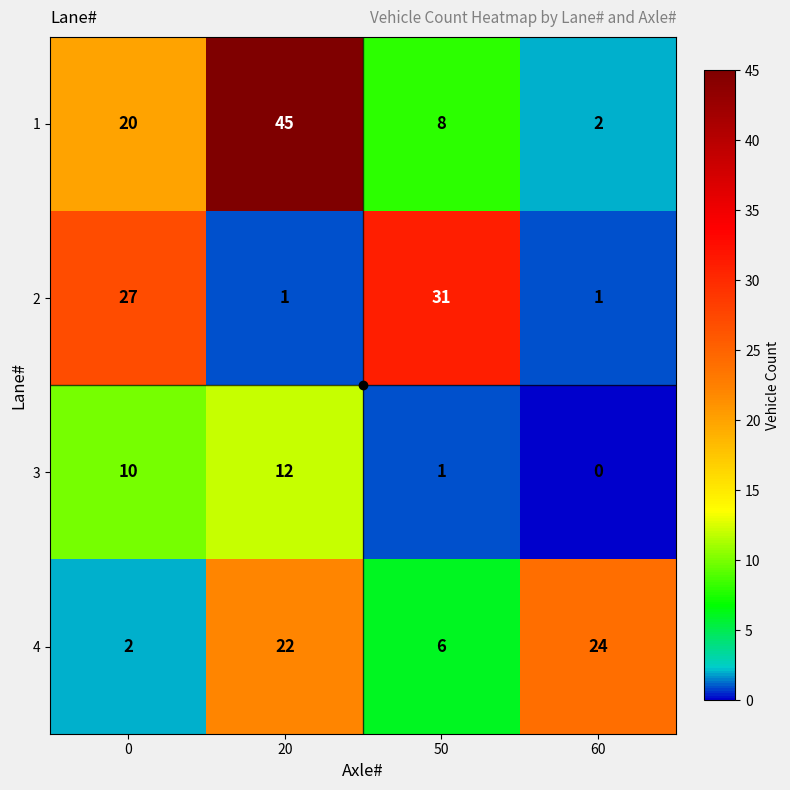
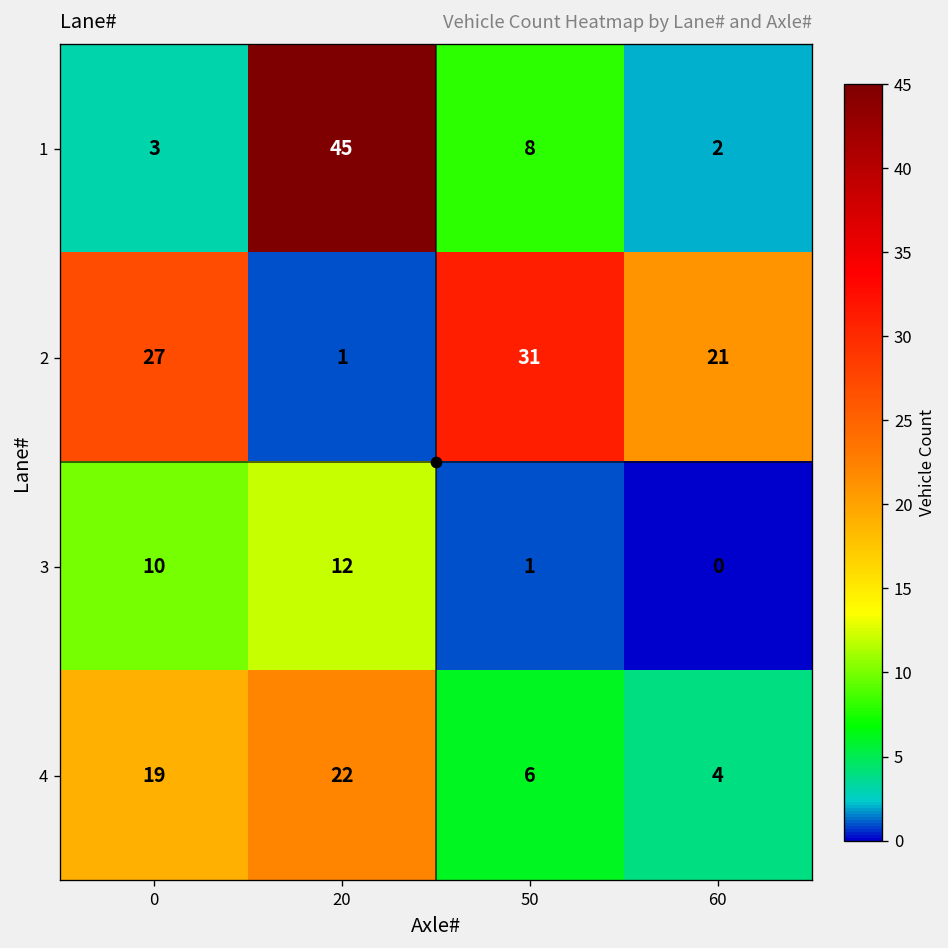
1, 0: 20 -> 3
2, 60: 1 -> 21
4, 0: 2 -> 19
4, 60: 24 -> 4
